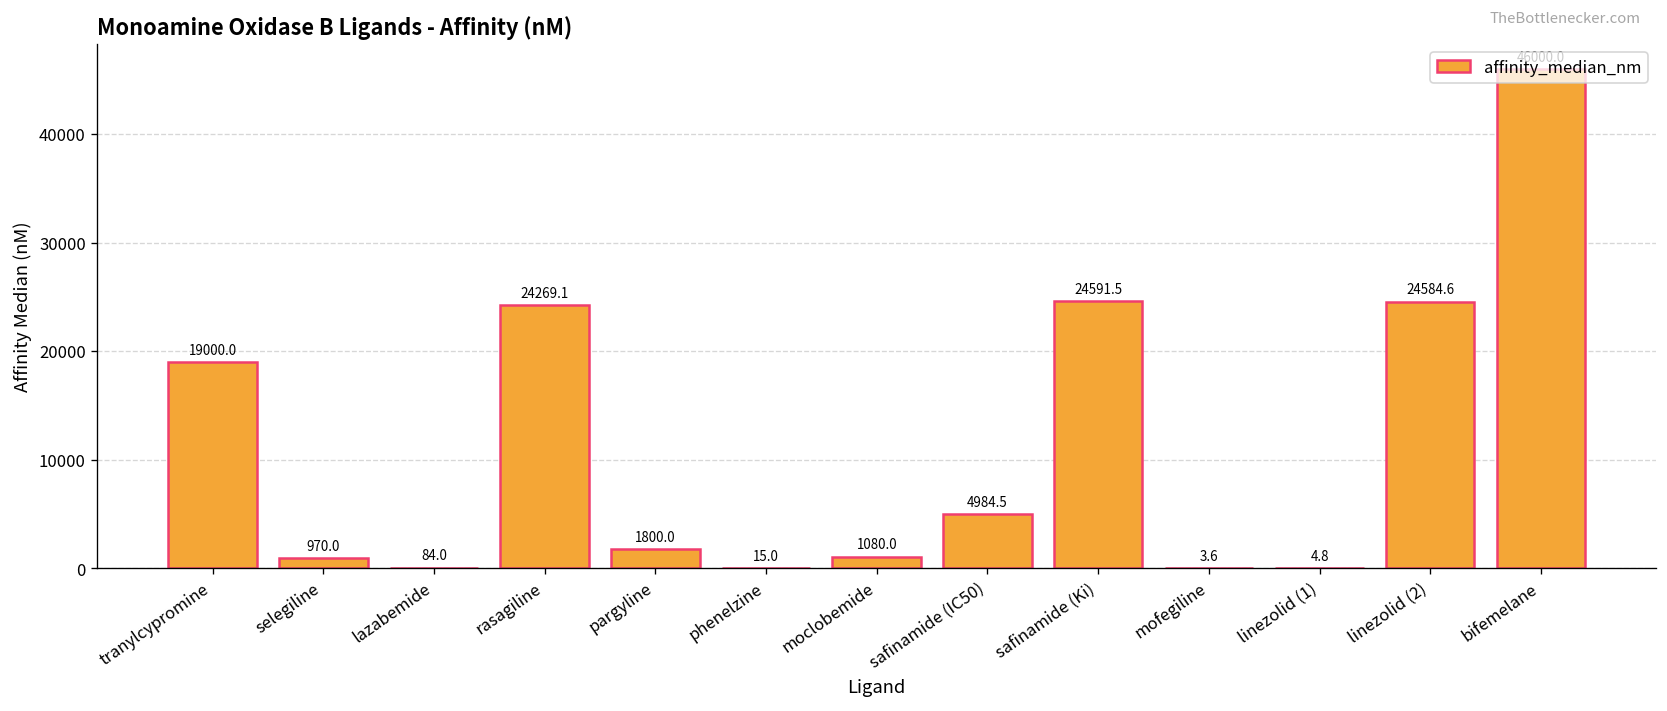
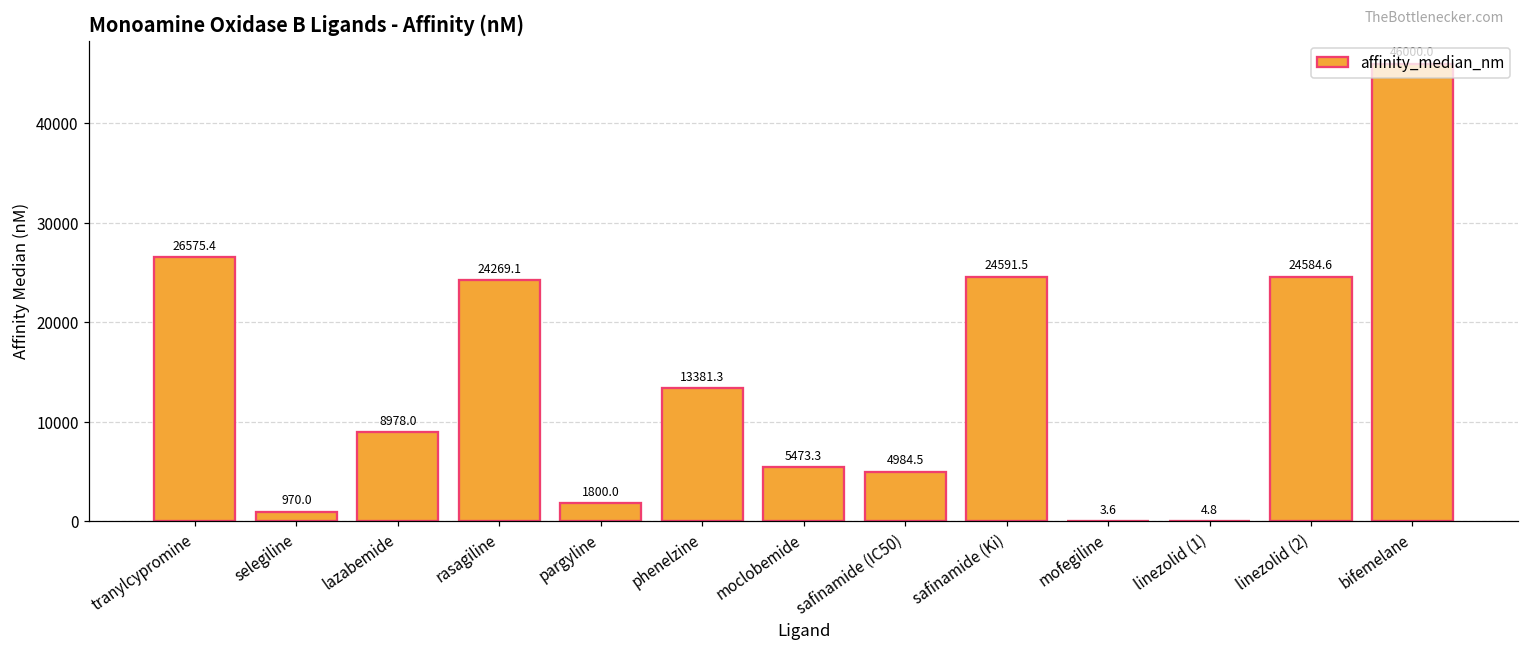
tranylcypromine: 19000.0 -> 26575.4
lazabemide: 84.0 -> 8978.0
phenelzine: 15.0 -> 13381.3
moclobemide: 1080.0 -> 5473.3
